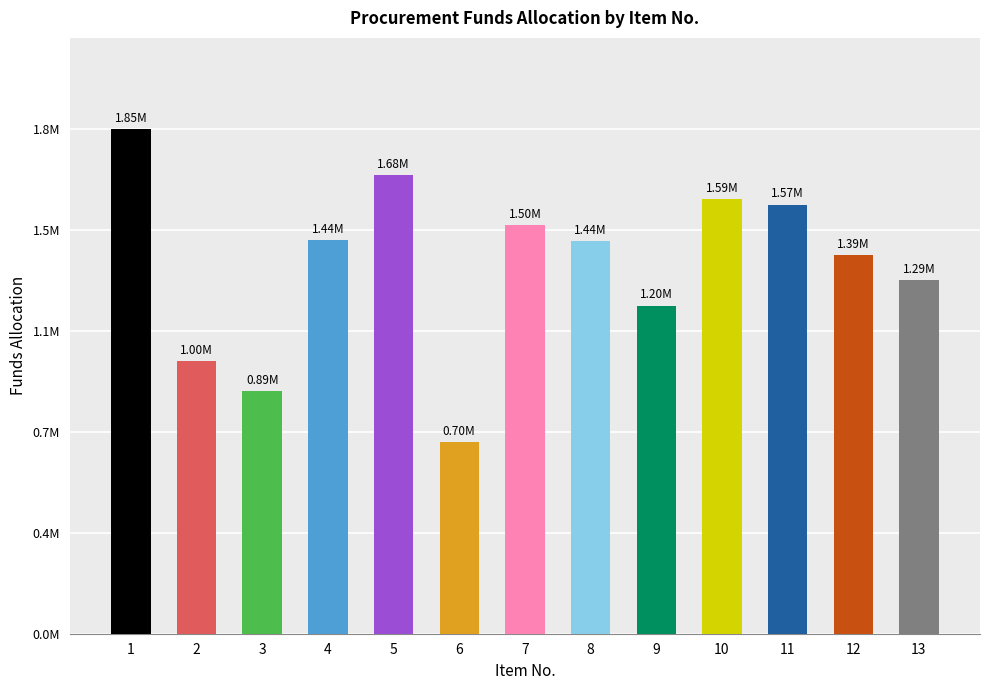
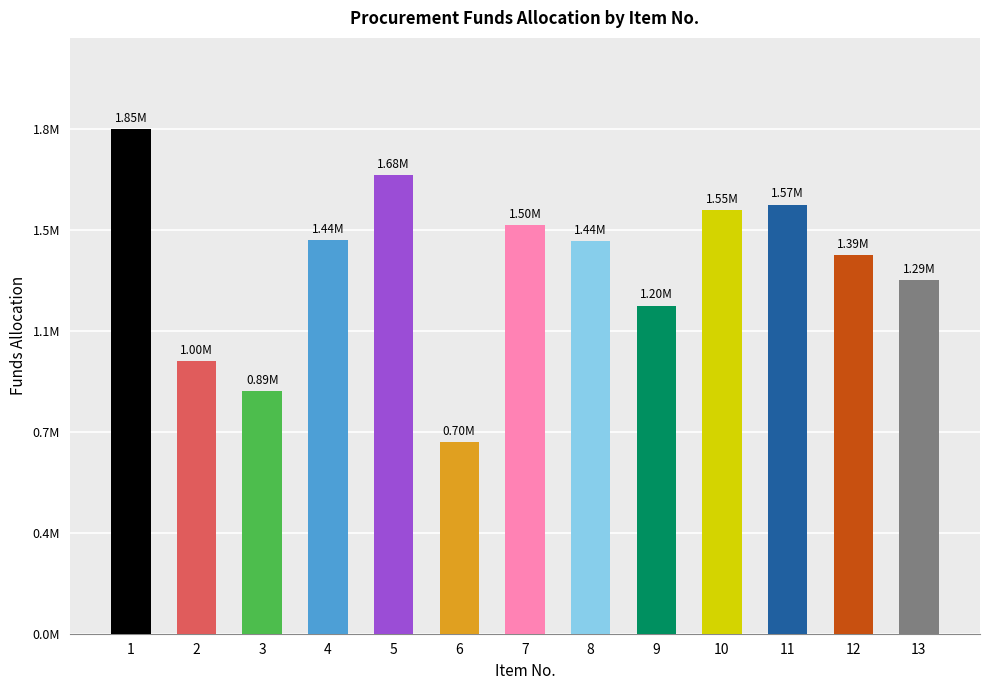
10: 1.59M -> 1.55M
